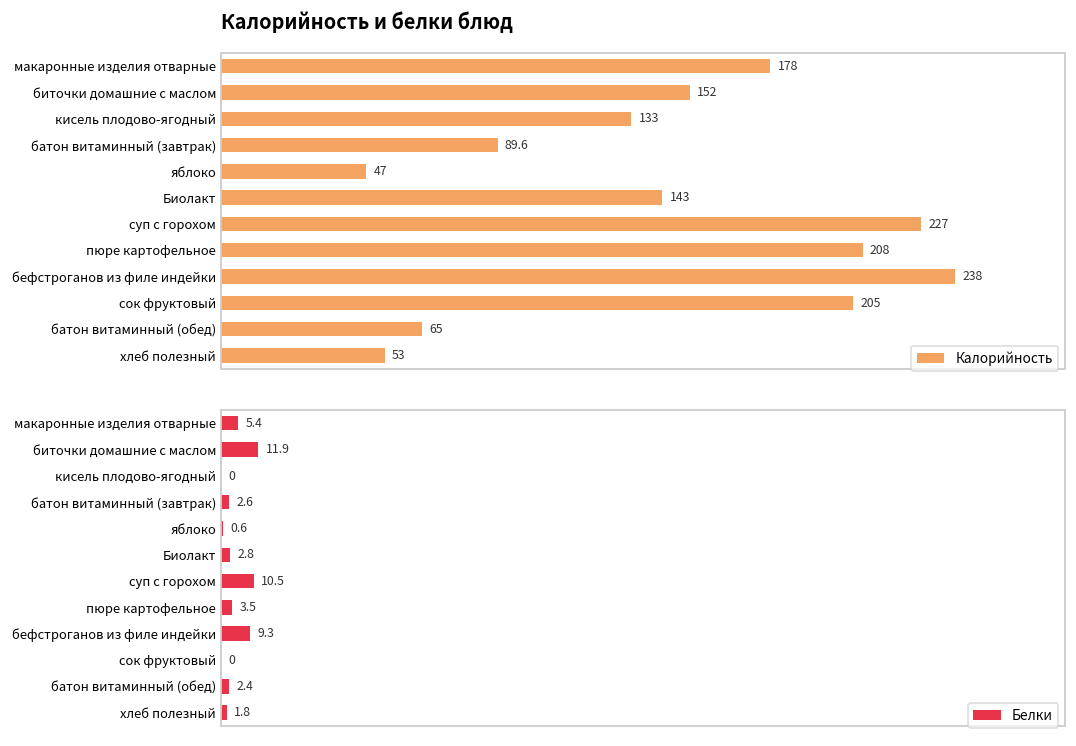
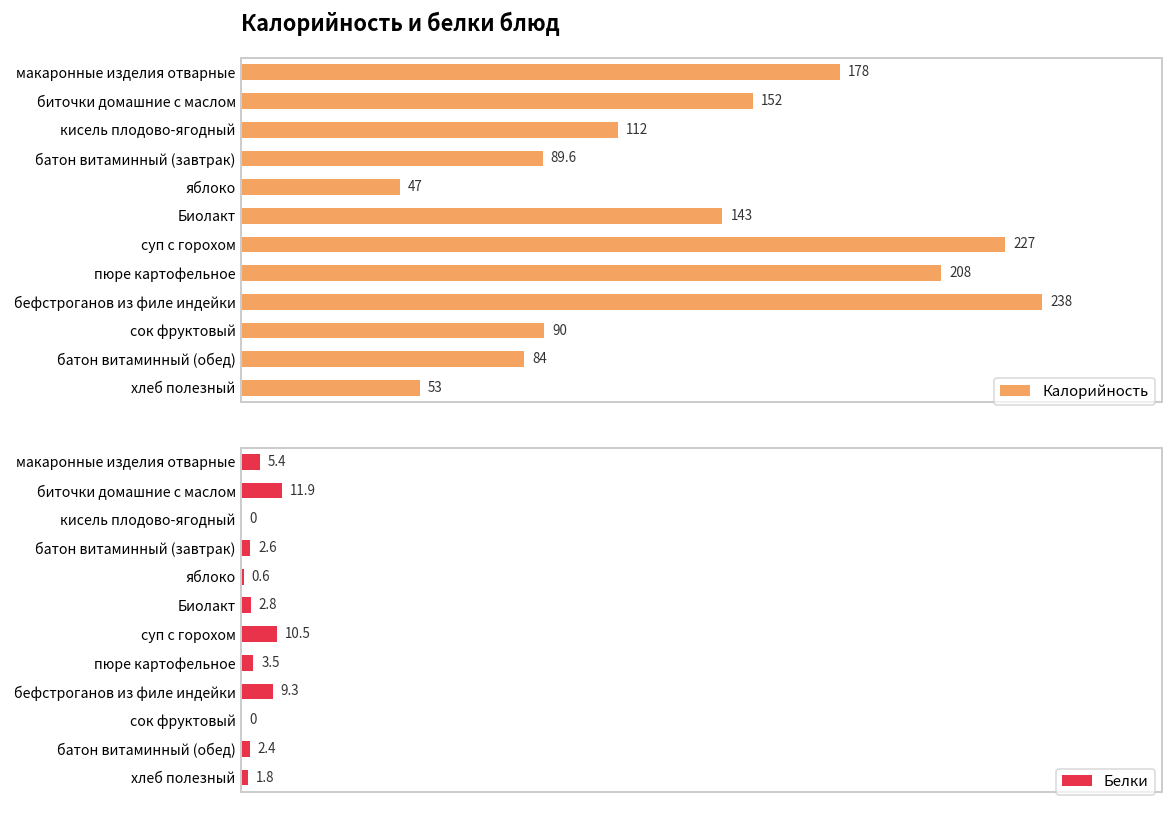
Калорийность и белки блюд, кисель плодово-ягодный: 133 -> 112
Калорийность и белки блюд, сок фруктовый: 205 -> 90
Калорийность и белки блюд, батон витаминный (обед): 65 -> 84
